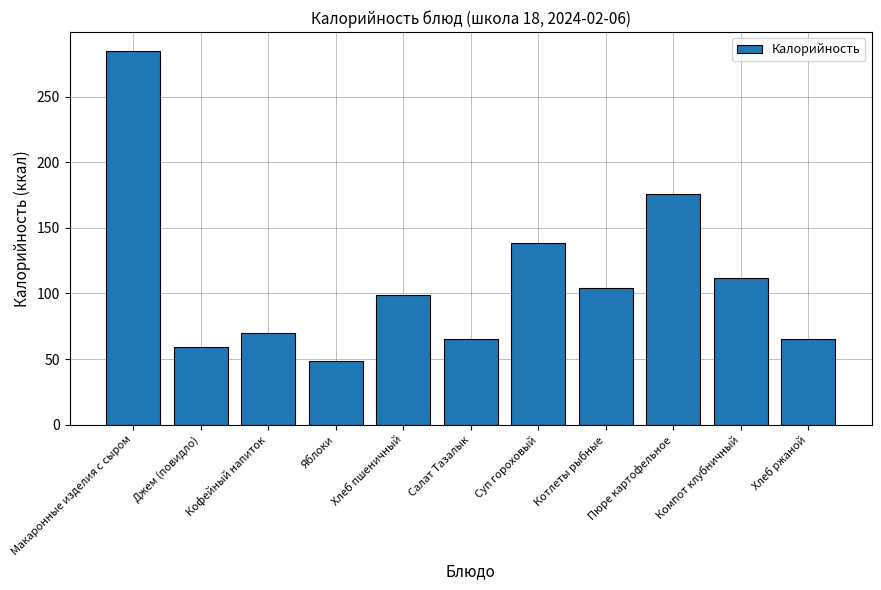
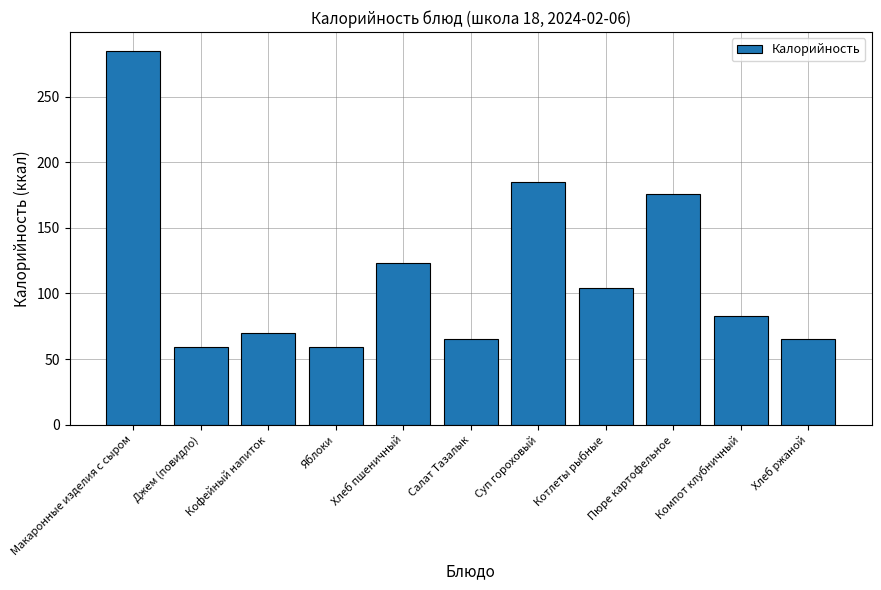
Яблоки: 49 -> 59
Хлеб пшеничный: 99 -> 123
Суп гороховый: 139 -> 185
Компот клубничный: 112 -> 83
